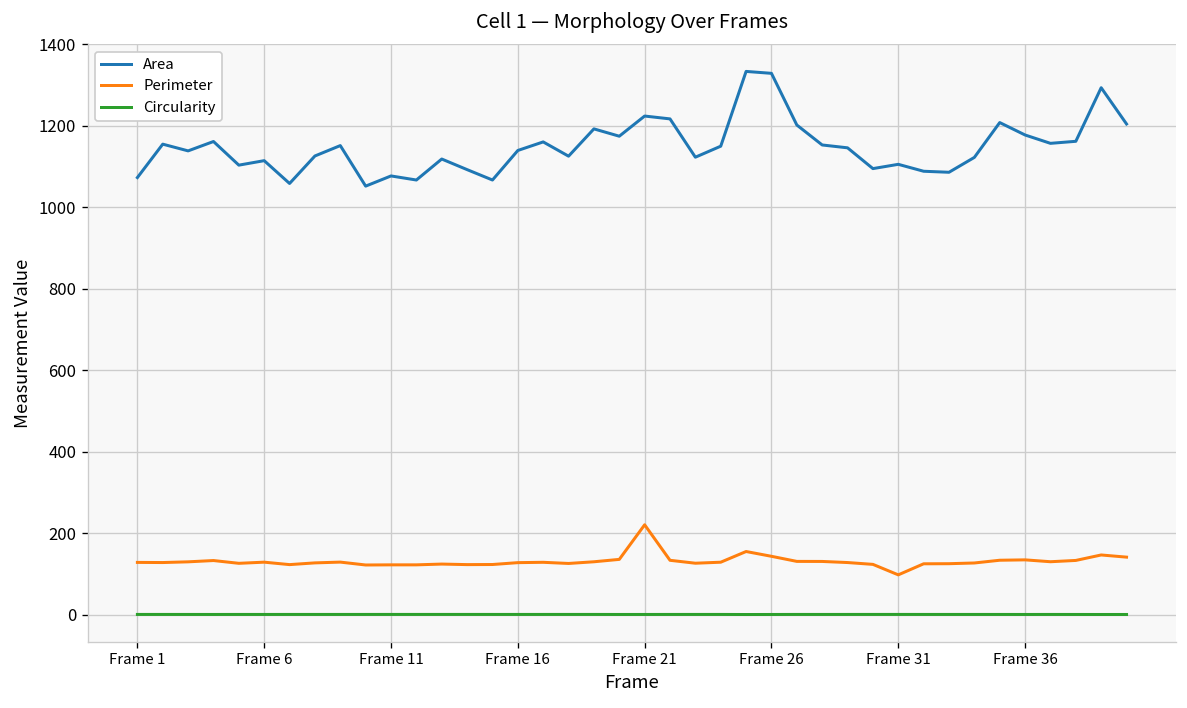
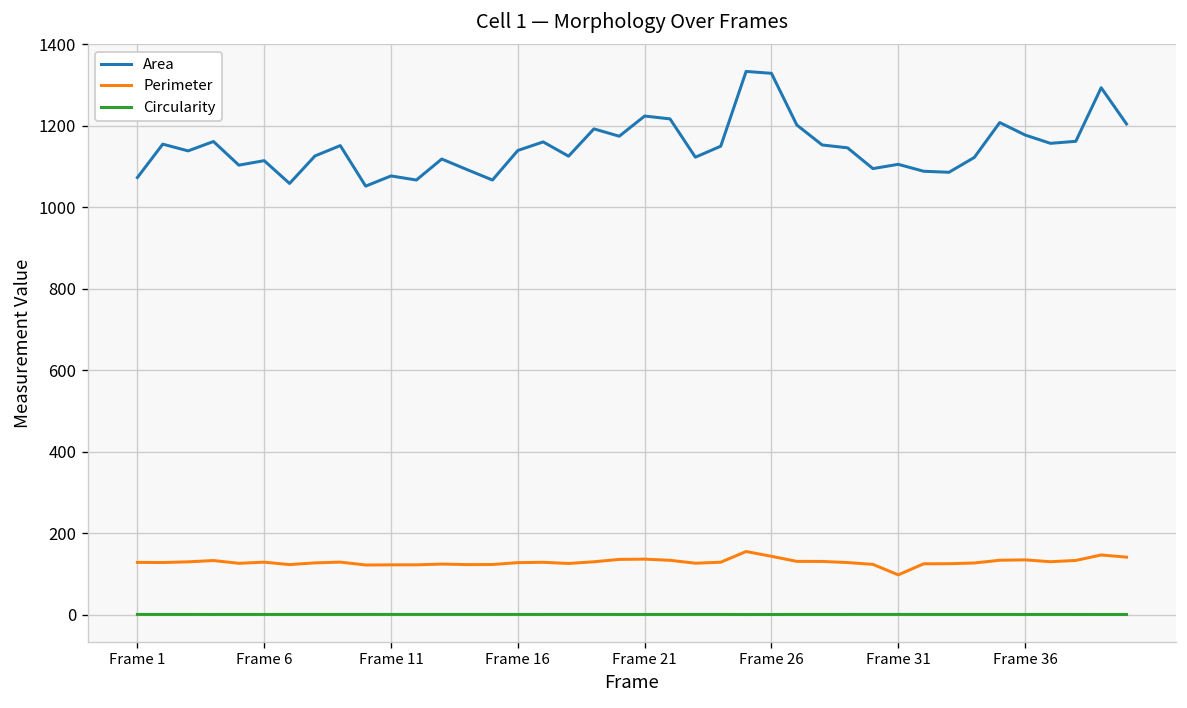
Perimeter, Frame 21: 220 -> 140
